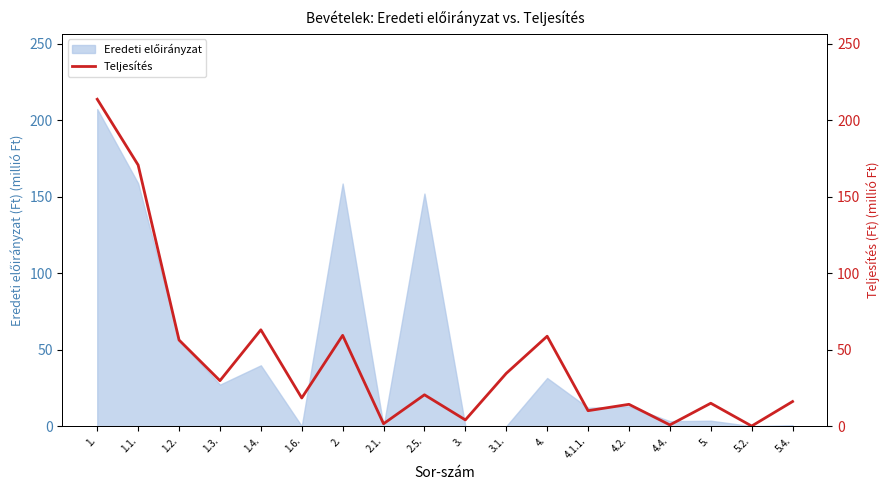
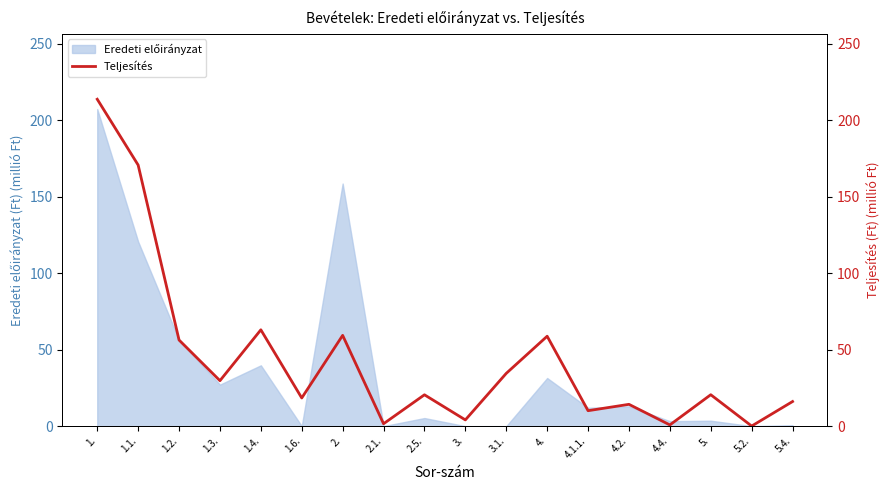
Eredeti előirányzat, 1.1.: 159 -> 121
Eredeti előirányzat, 2.5.: 152 -> 5
Teljesítés, 5.: 15 -> 21
